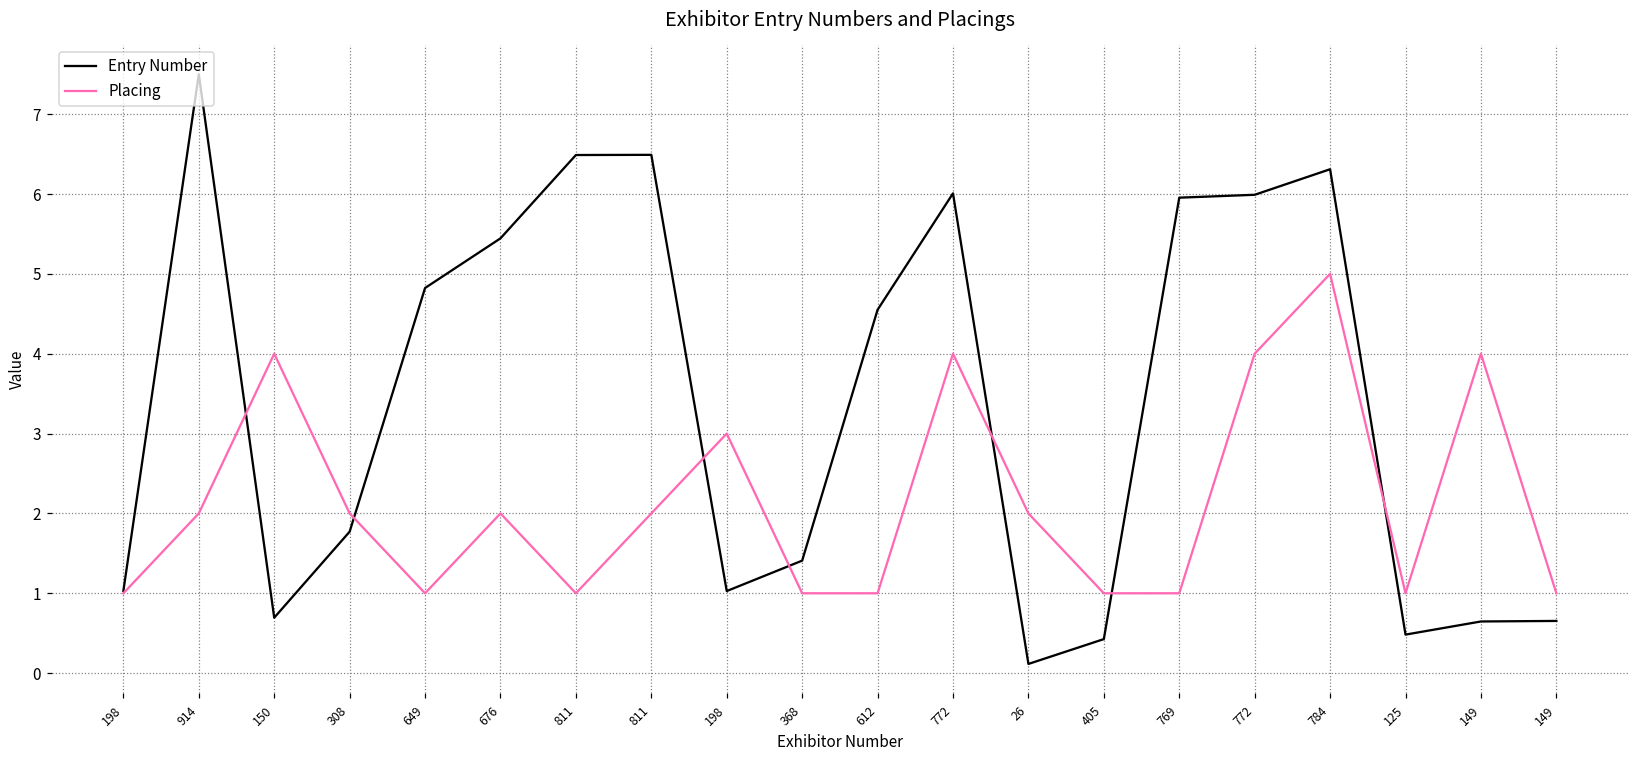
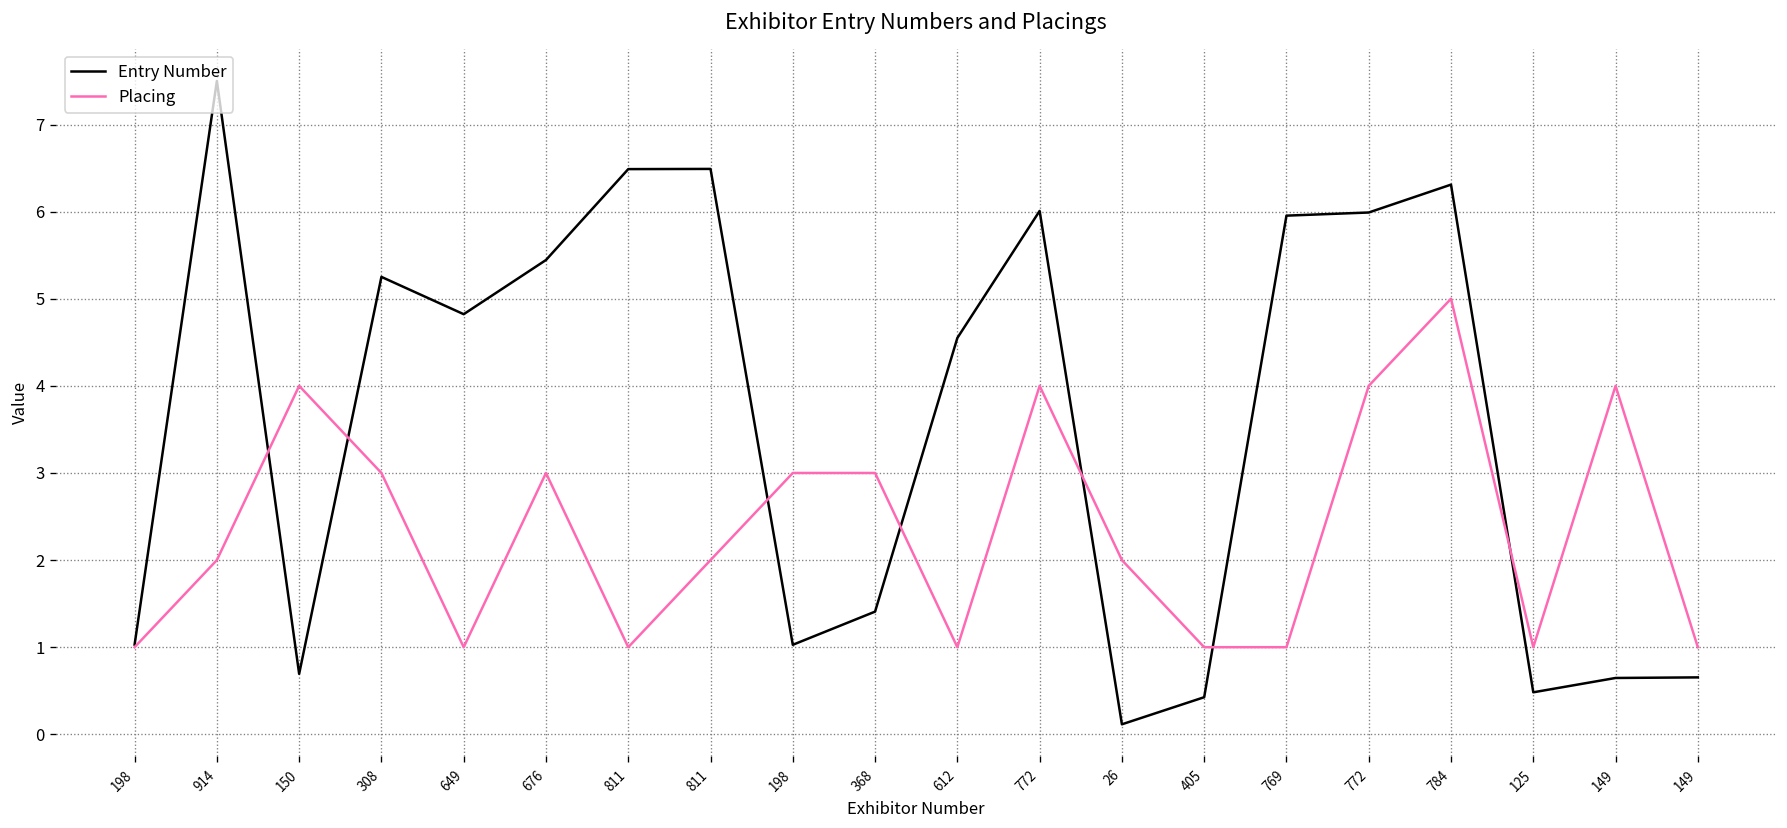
Entry Number, 308: 1.8 -> 5.3
Placing, 308: 2 -> 3
Placing, 676: 2 -> 3
Placing, 368: 1 -> 3
